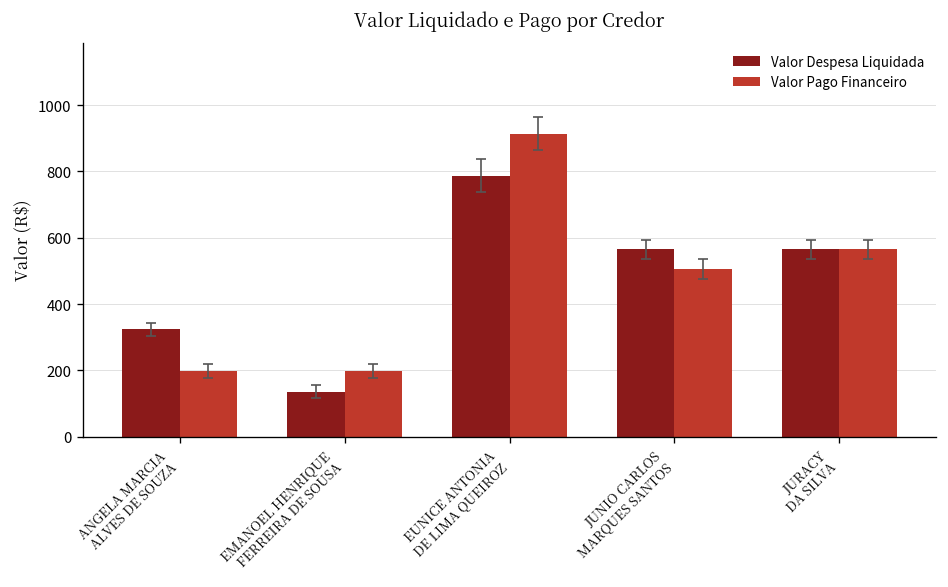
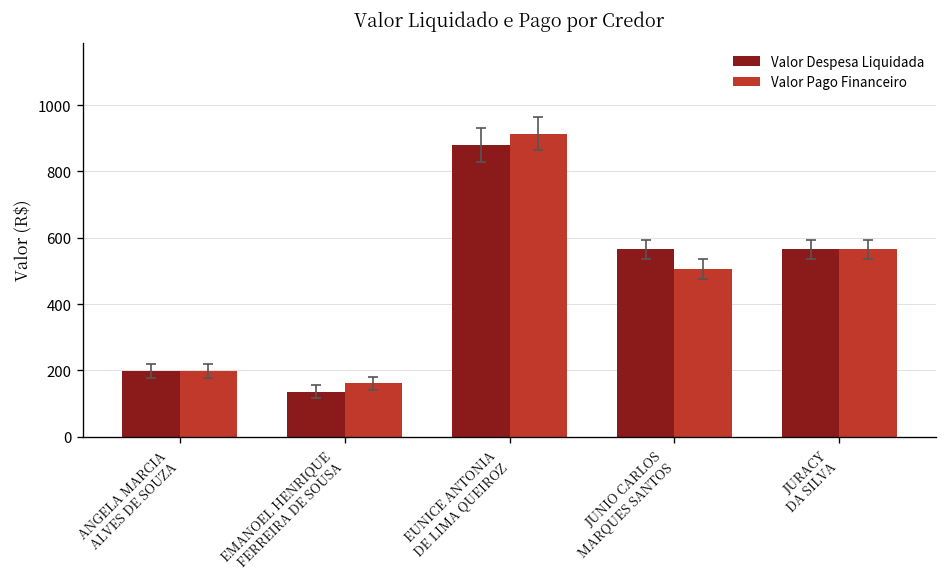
Valor Despesa Liquidada, ANGELA MARCIA ALVES DE SOUZA: 320 -> 200
Valor Pago Financeiro, EMANOEL HENRIQUE FERREIRA DE SOUSA: 200 -> 160
Valor Despesa Liquidada, EUNICE ANTONIA DE LIMA QUEIROZ: 790 -> 880
